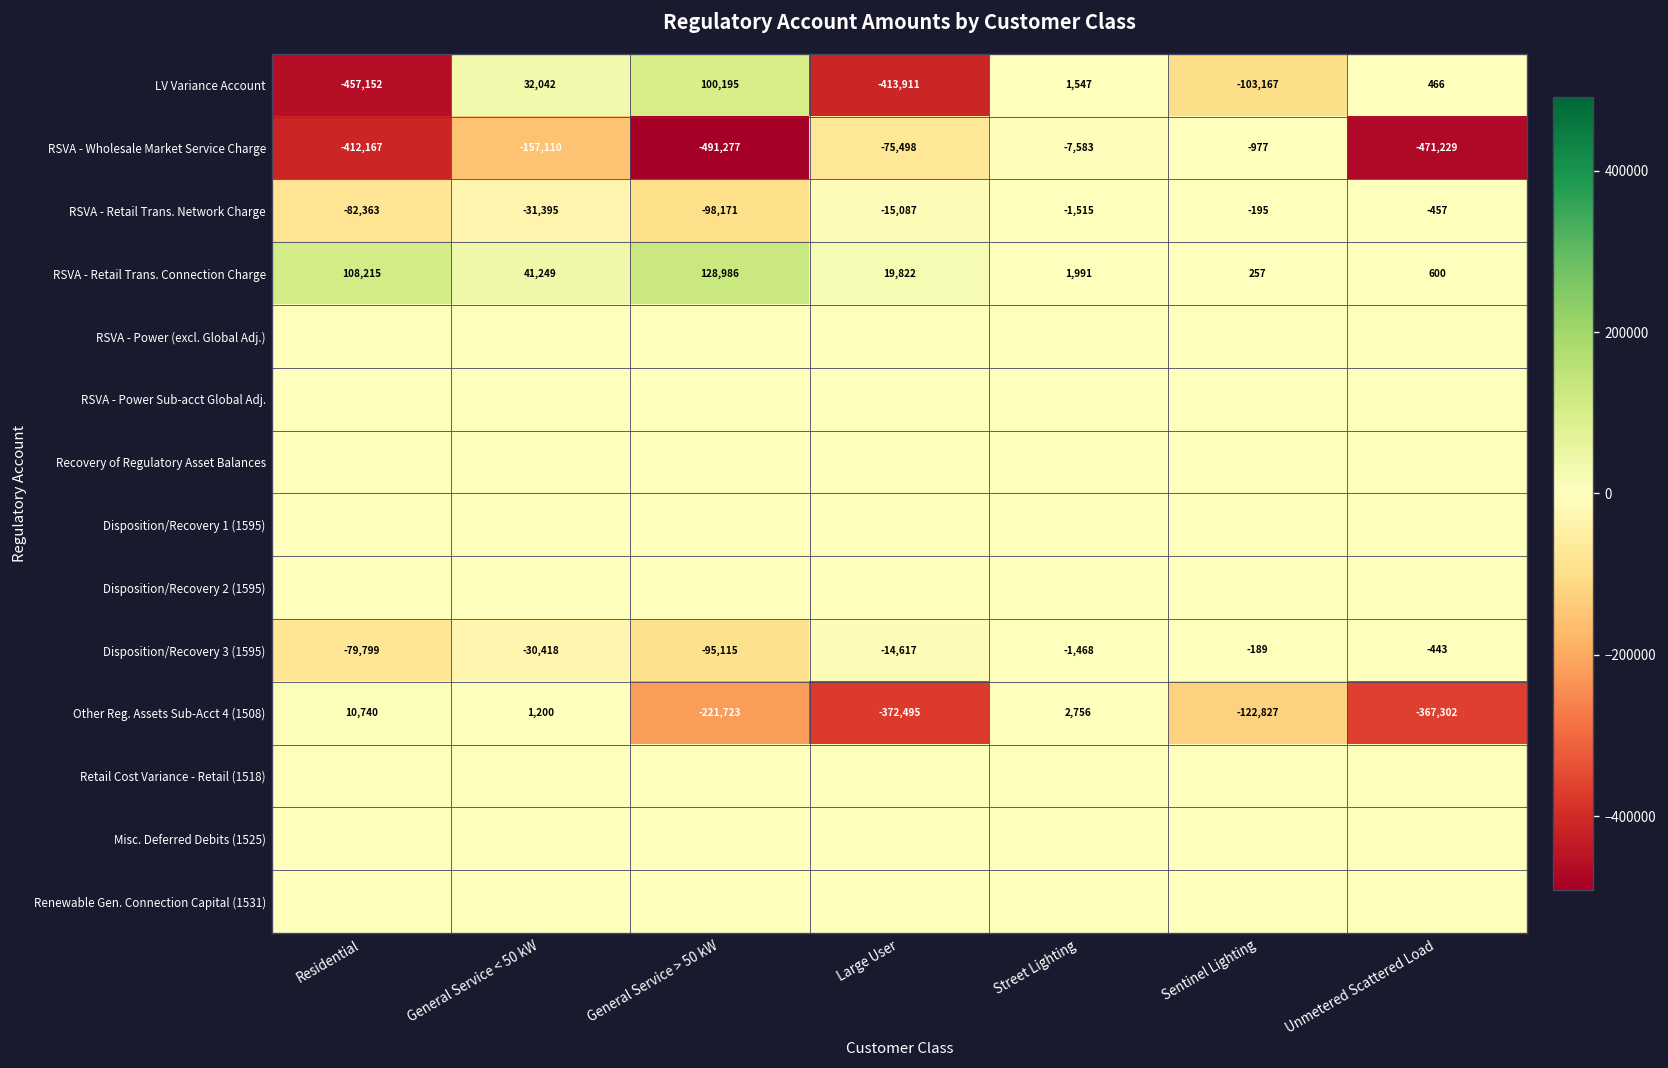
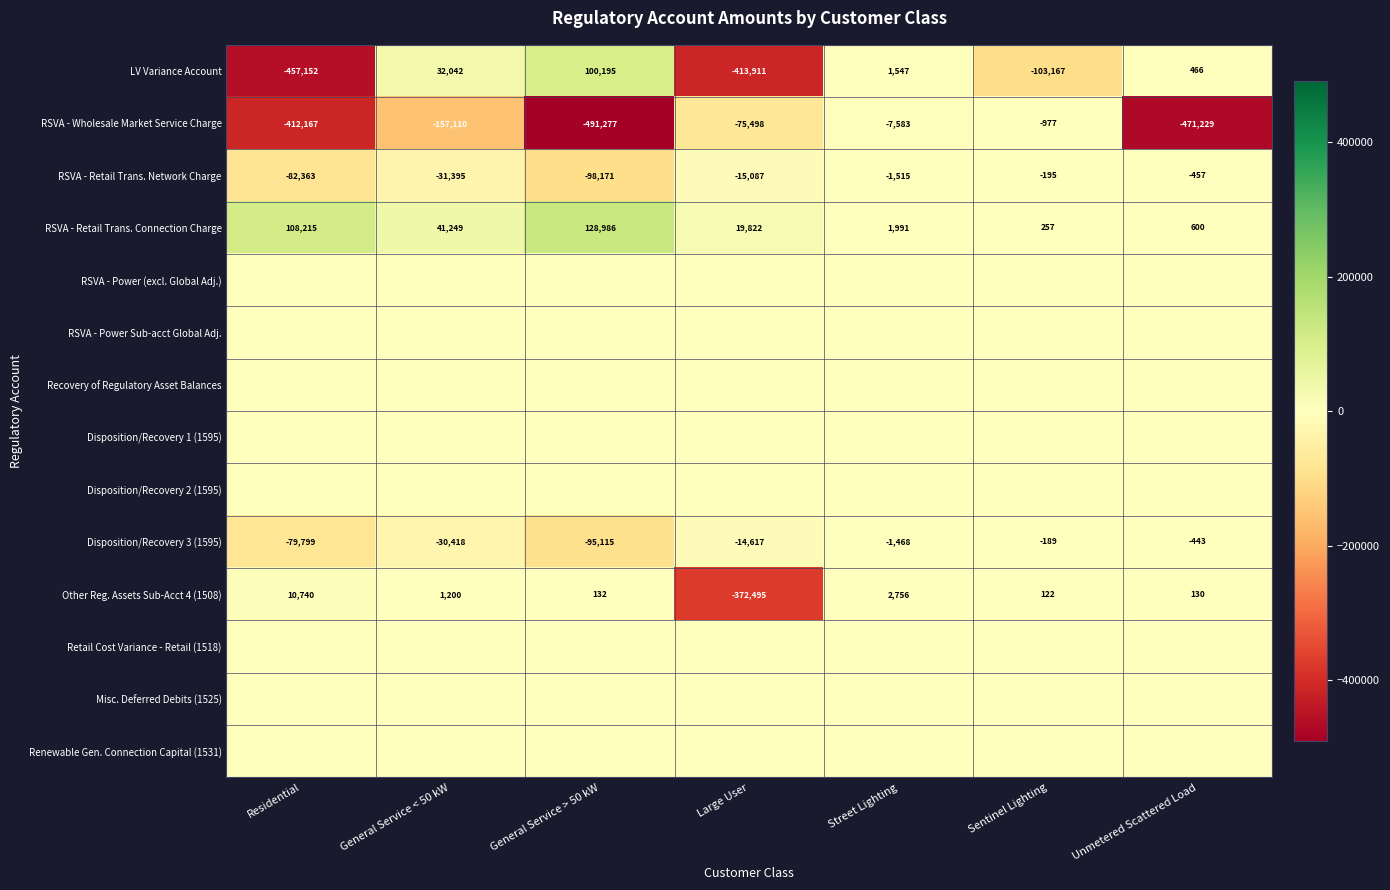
Other Reg. Assets Sub-Acct 4 (1508), General Service > 50 kW: -221,723 -> 132
Other Reg. Assets Sub-Acct 4 (1508), Sentinel Lighting: -122,827 -> 122
Other Reg. Assets Sub-Acct 4 (1508), Unmetered Scattered Load: -367,302 -> 130
